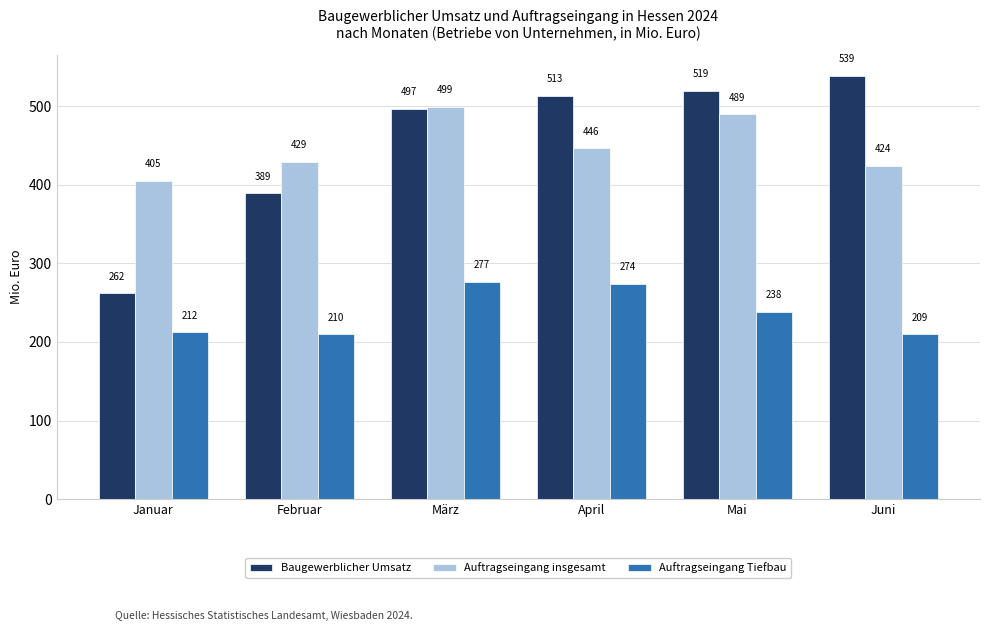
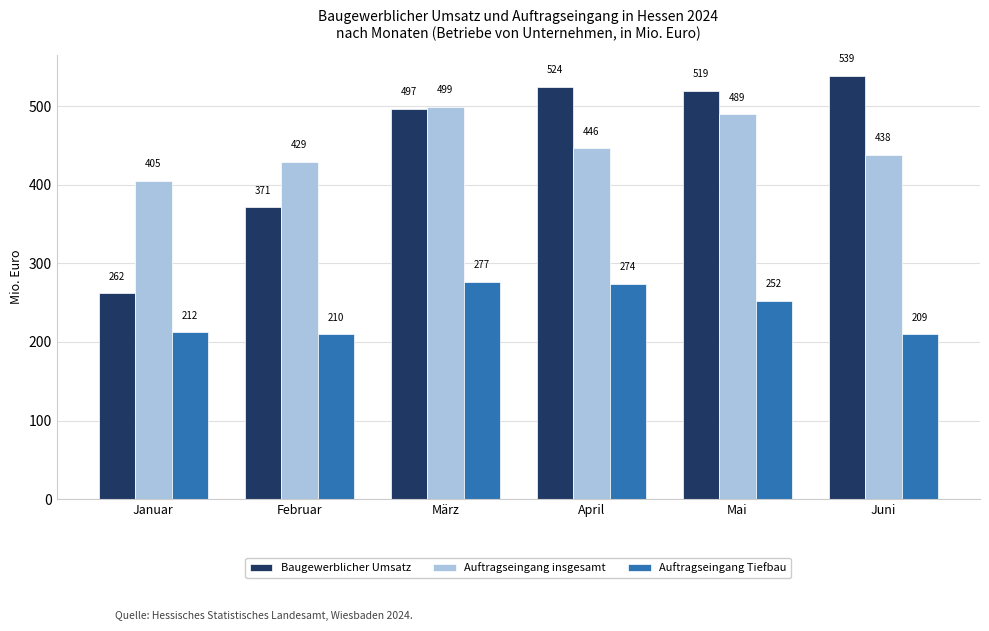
Baugewerblicher Umsatz, Februar: 389 -> 371
Baugewerblicher Umsatz, April: 513 -> 524
Auftragseingang Tiefbau, Mai: 238 -> 252
Auftragseingang insgesamt, Juni: 424 -> 438
